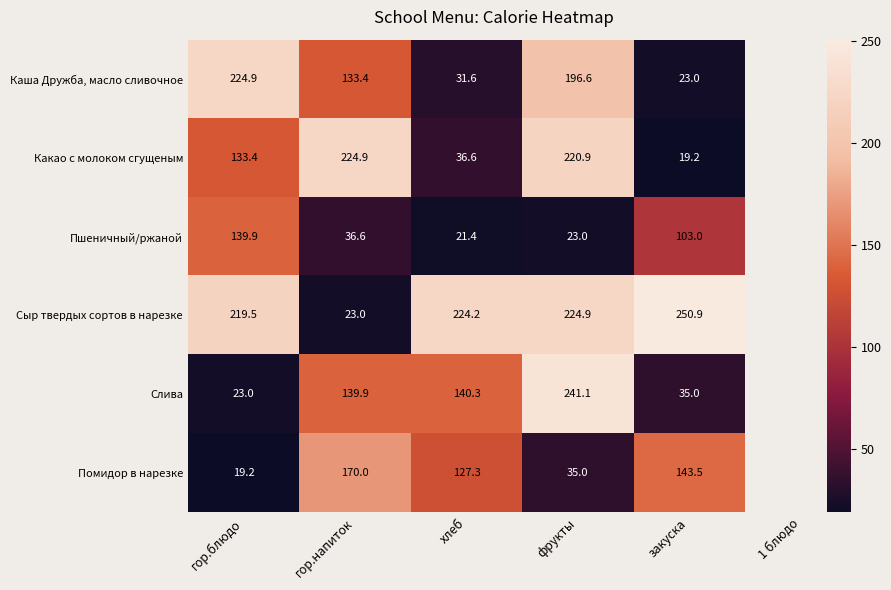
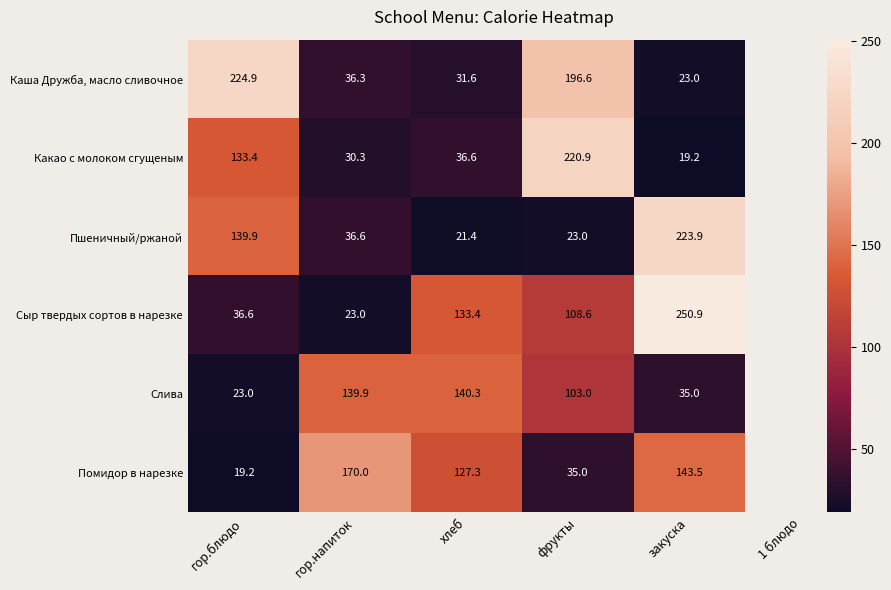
Каша Дружба, масло сливочное, гор.напиток: 133.4 -> 36.3
Какао с молоком сгущеным, гор.напиток: 224.9 -> 30.3
Пшеничный/ржаной, закуска: 103.0 -> 223.9
Сыр твердых сортов в нарезке, гор.блюдо: 219.5 -> 36.6
Сыр твердых сортов в нарезке, хлеб: 224.2 -> 133.4
Сыр твердых сортов в нарезке, фрукты: 224.9 -> 108.6
Слива, фрукты: 241.1 -> 103.0
